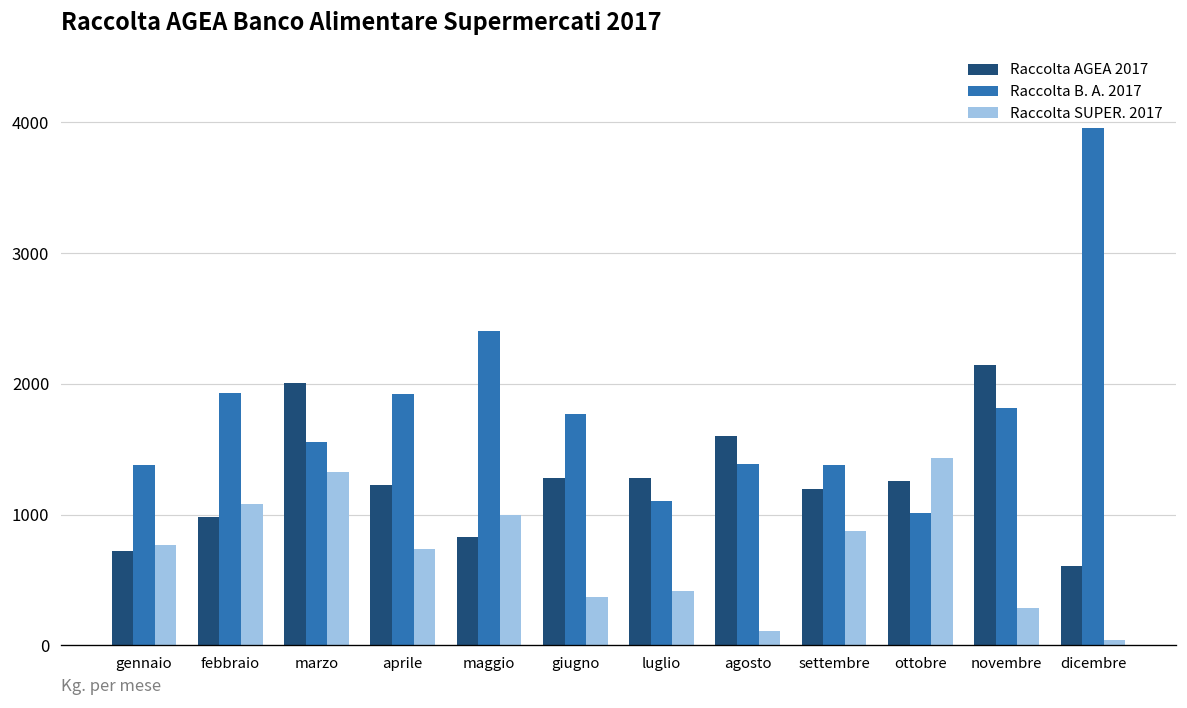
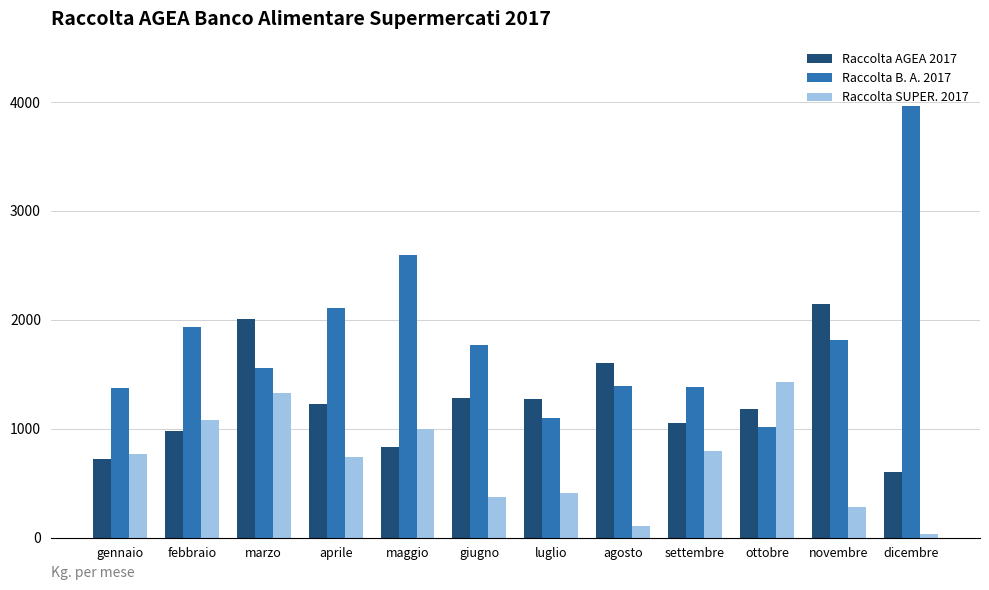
Raccolta B. A. 2017, aprile: 1920 -> 2110
Raccolta B. A. 2017, maggio: 2400 -> 2590
Raccolta AGEA 2017, settembre: 1200 -> 1060
Raccolta SUPER. 2017, settembre: 870 -> 800
Raccolta AGEA 2017, ottobre: 1260 -> 1180
